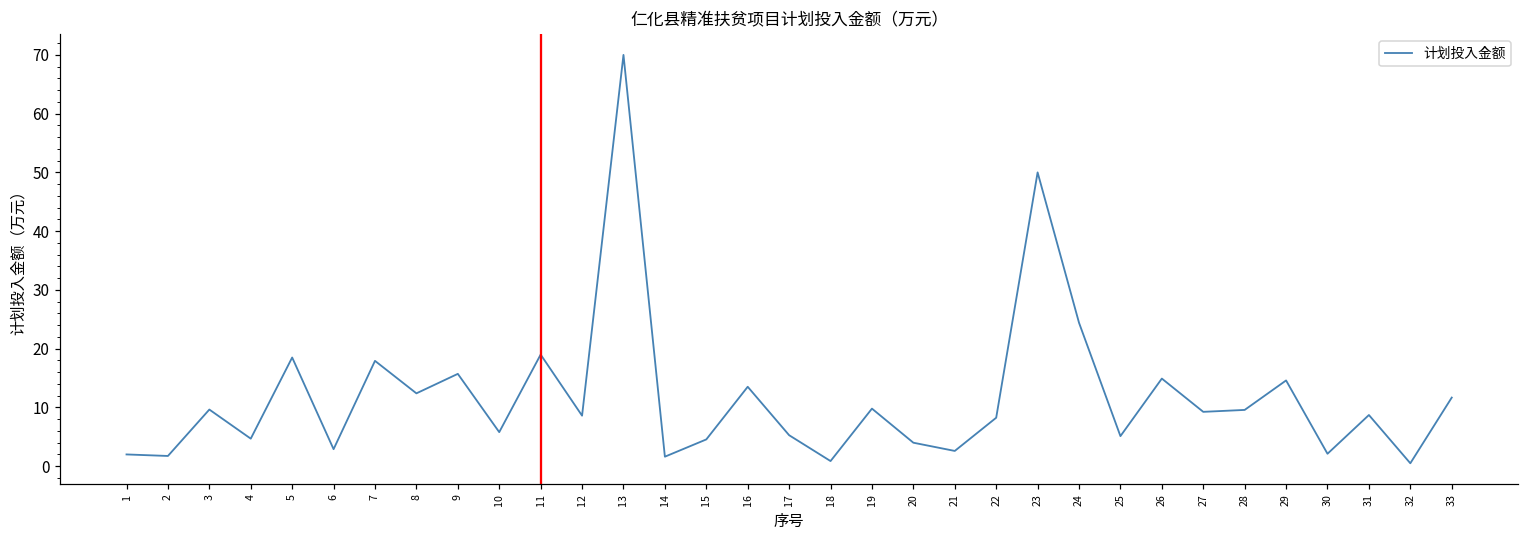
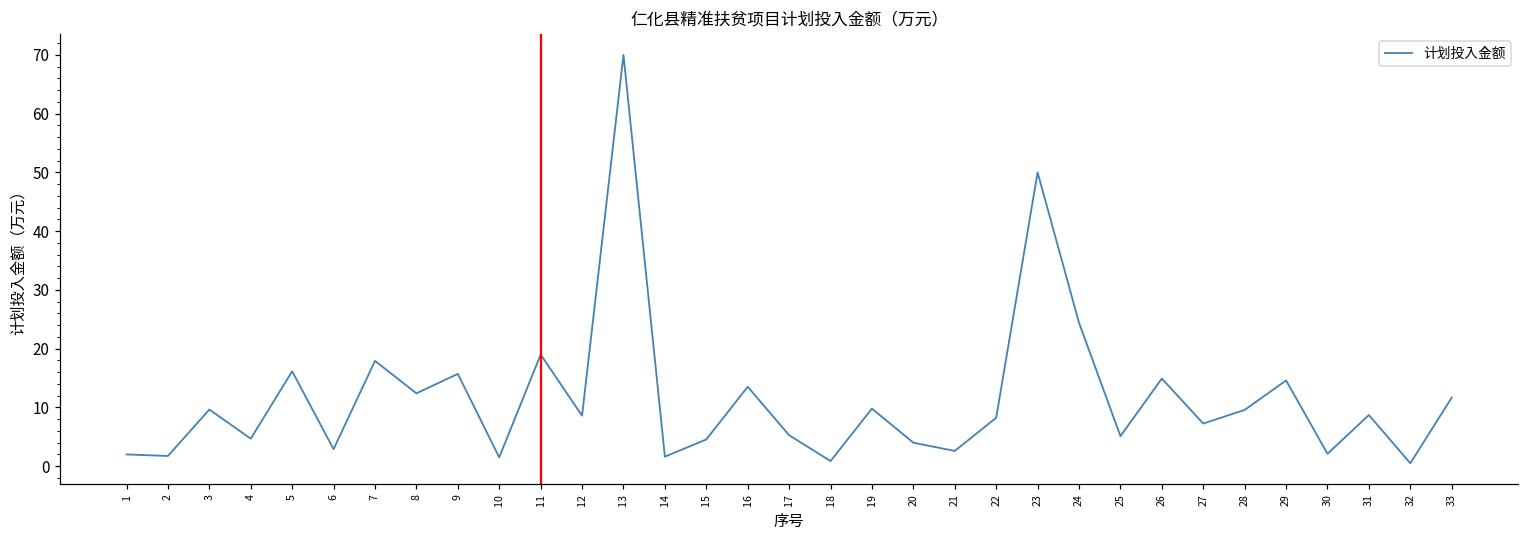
5: 18 -> 16
10: 6 -> 2
27: 9 -> 7
